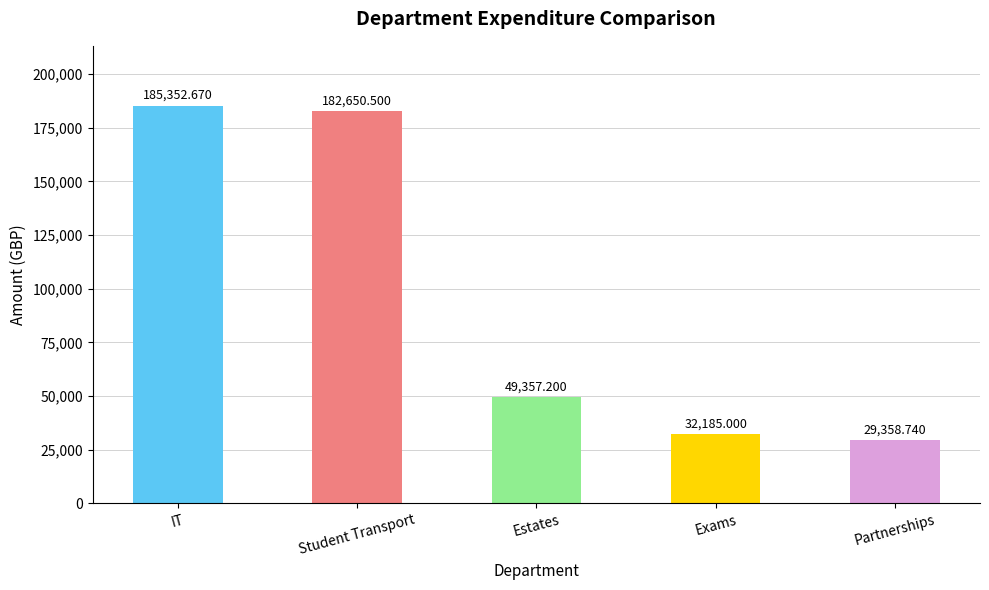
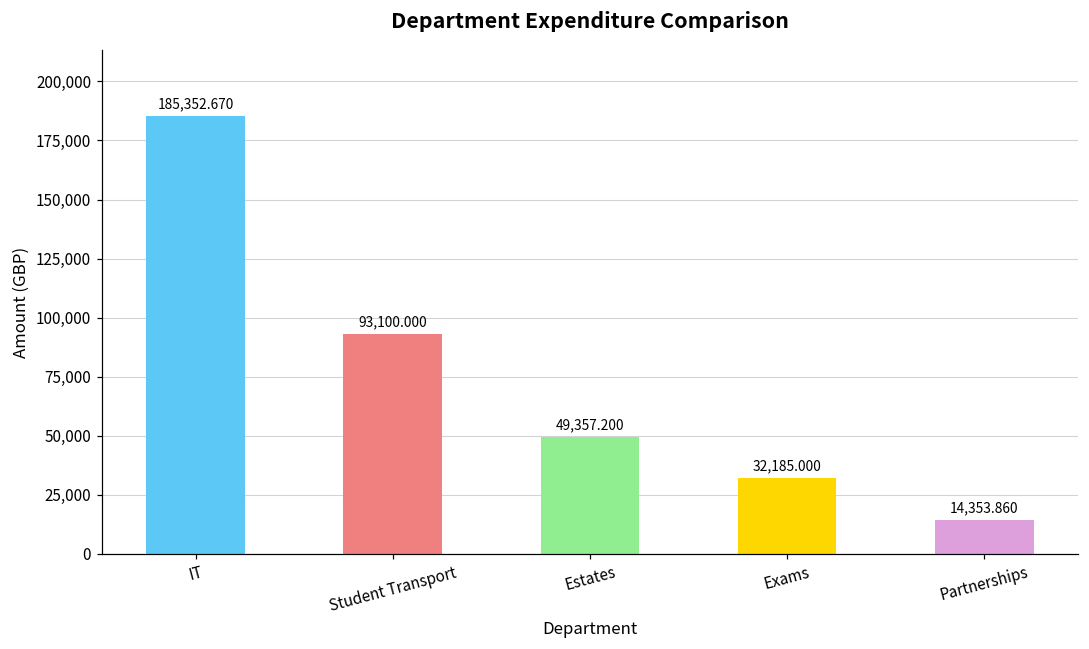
Student Transport: 182,650.500 -> 93,100.000
Partnerships: 29,358.740 -> 14,353.860
